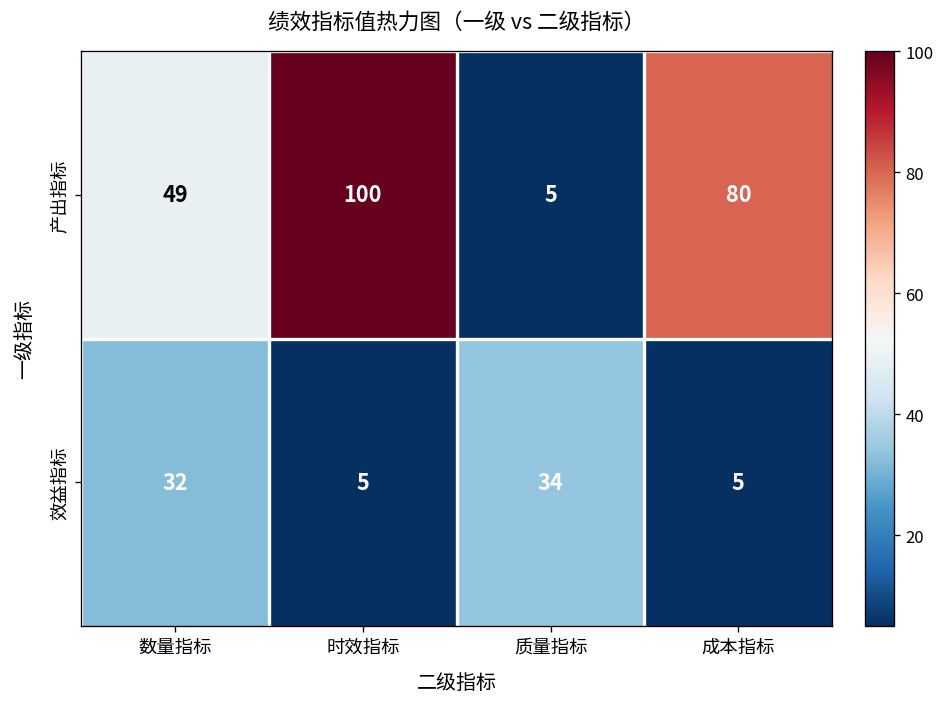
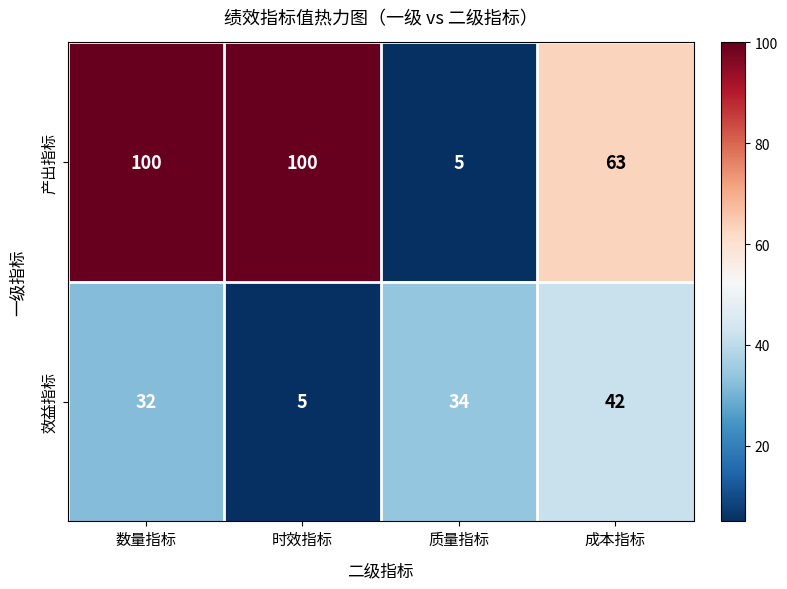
产出指标, 数量指标: 49 -> 100
产出指标, 成本指标: 80 -> 63
效益指标, 成本指标: 5 -> 42
